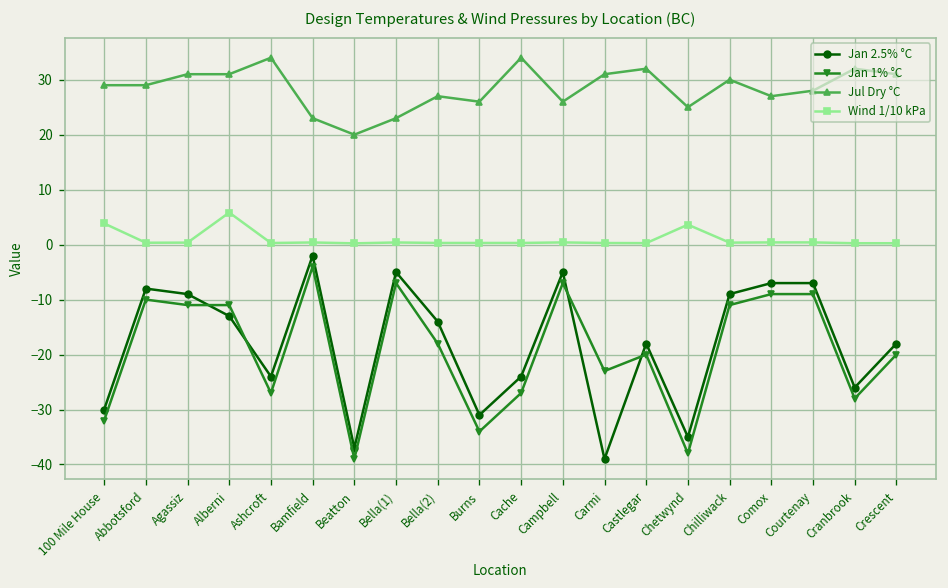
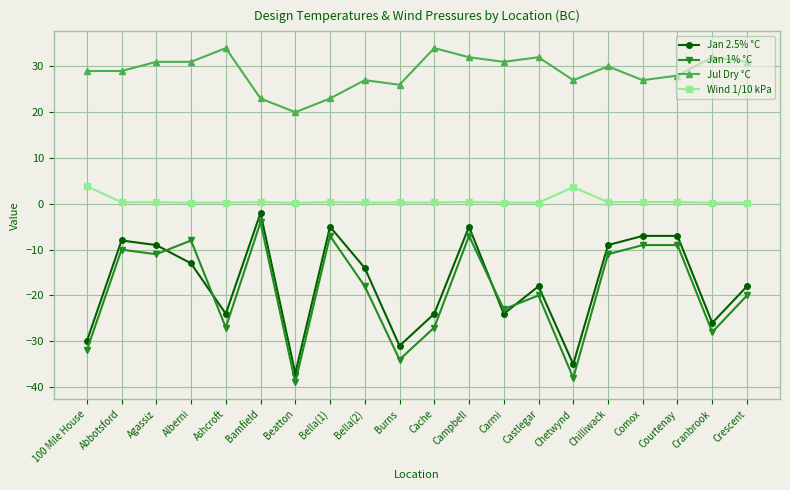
Jan 1% °C, Alberni: -11 -> -8
Wind 1/10 kPa, Alberni: 6 -> 0
Jul Dry °C, Campbell: 26 -> 32
Jan 2.5% °C, Carmi: -39 -> -24
Jul Dry °C, Chetwynd: 25 -> 27
